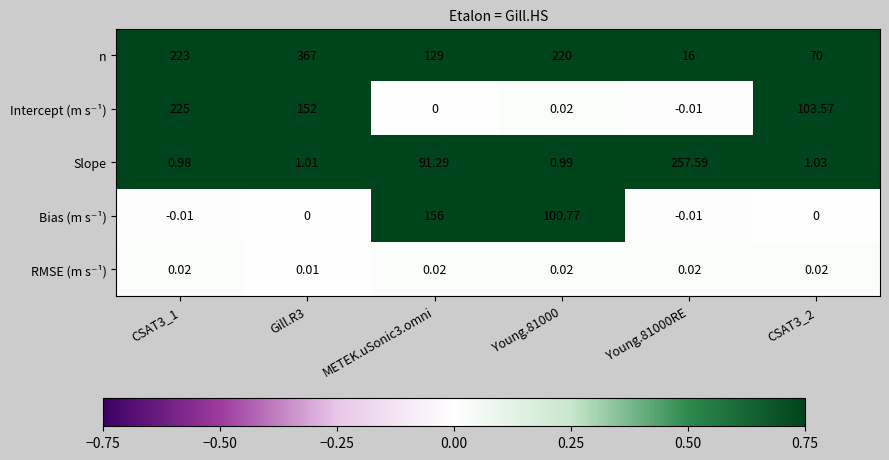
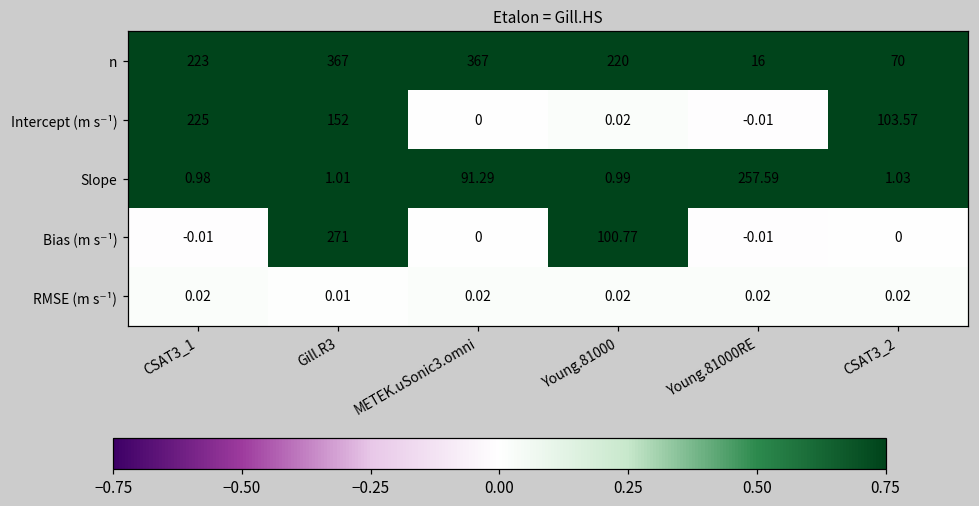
n, METEK.uSonic3.omni: 129 -> 367
Bias (m s⁻¹), Gill.R3: 0 -> 271
Bias (m s⁻¹), METEK.uSonic3.omni: 156 -> 0
